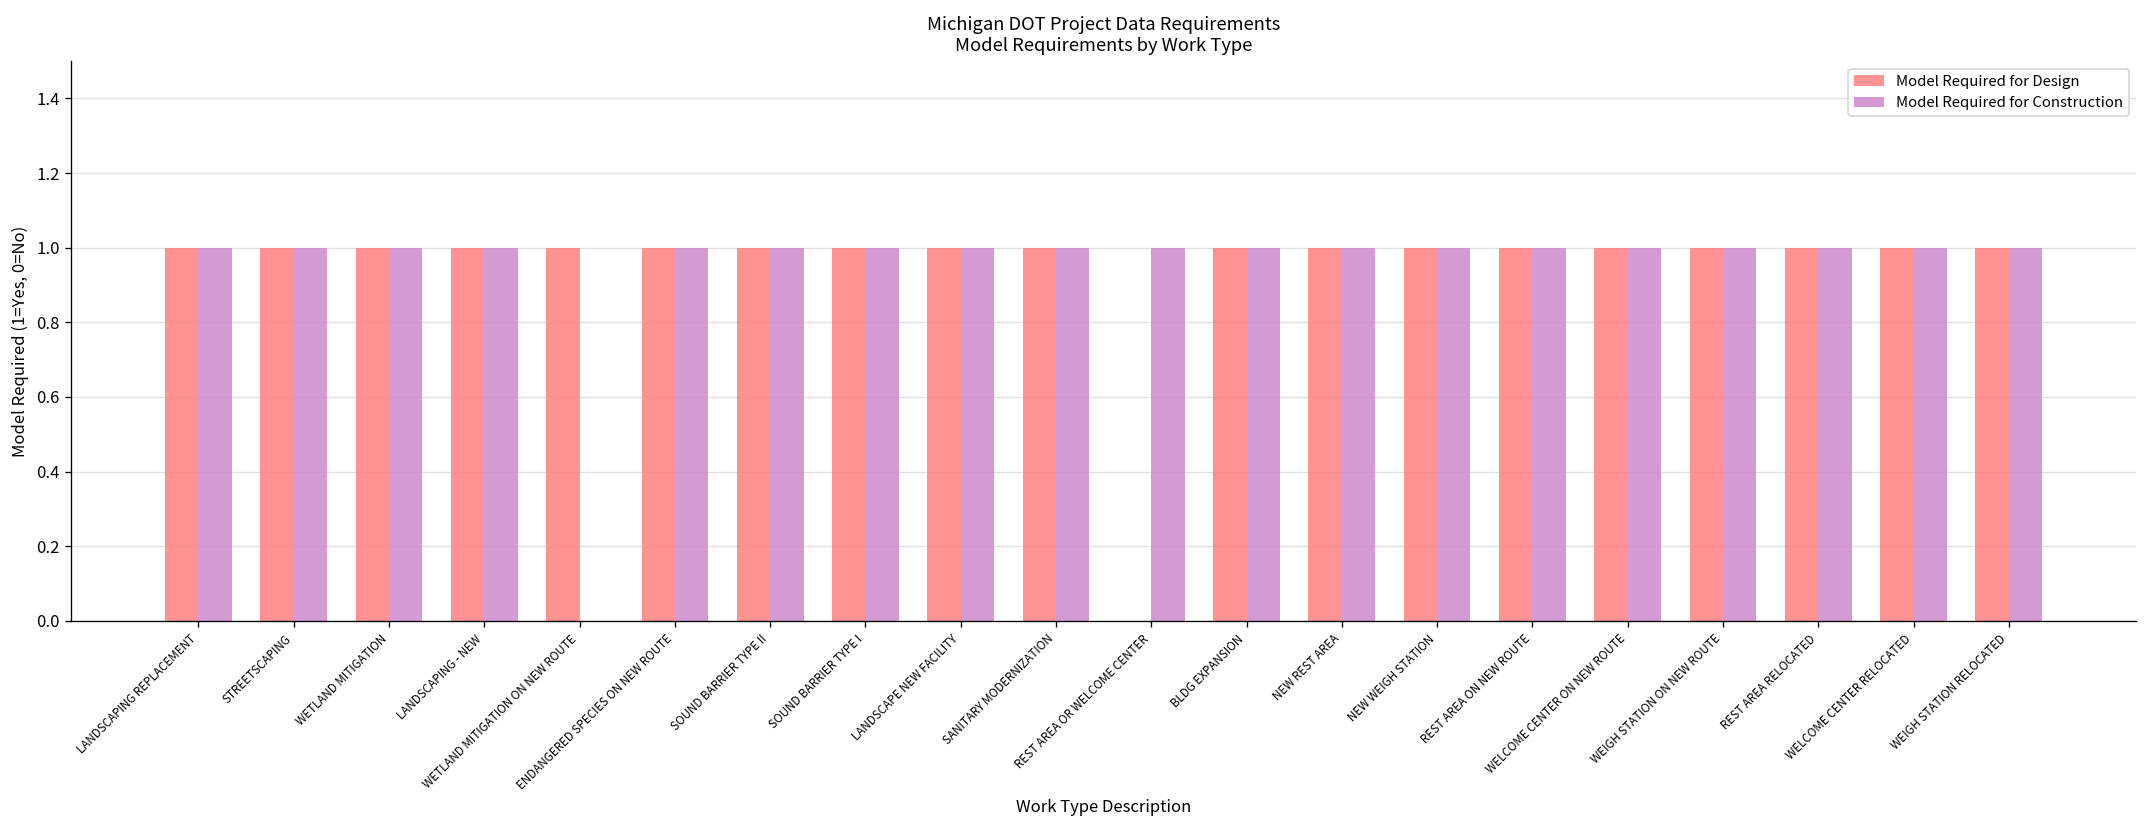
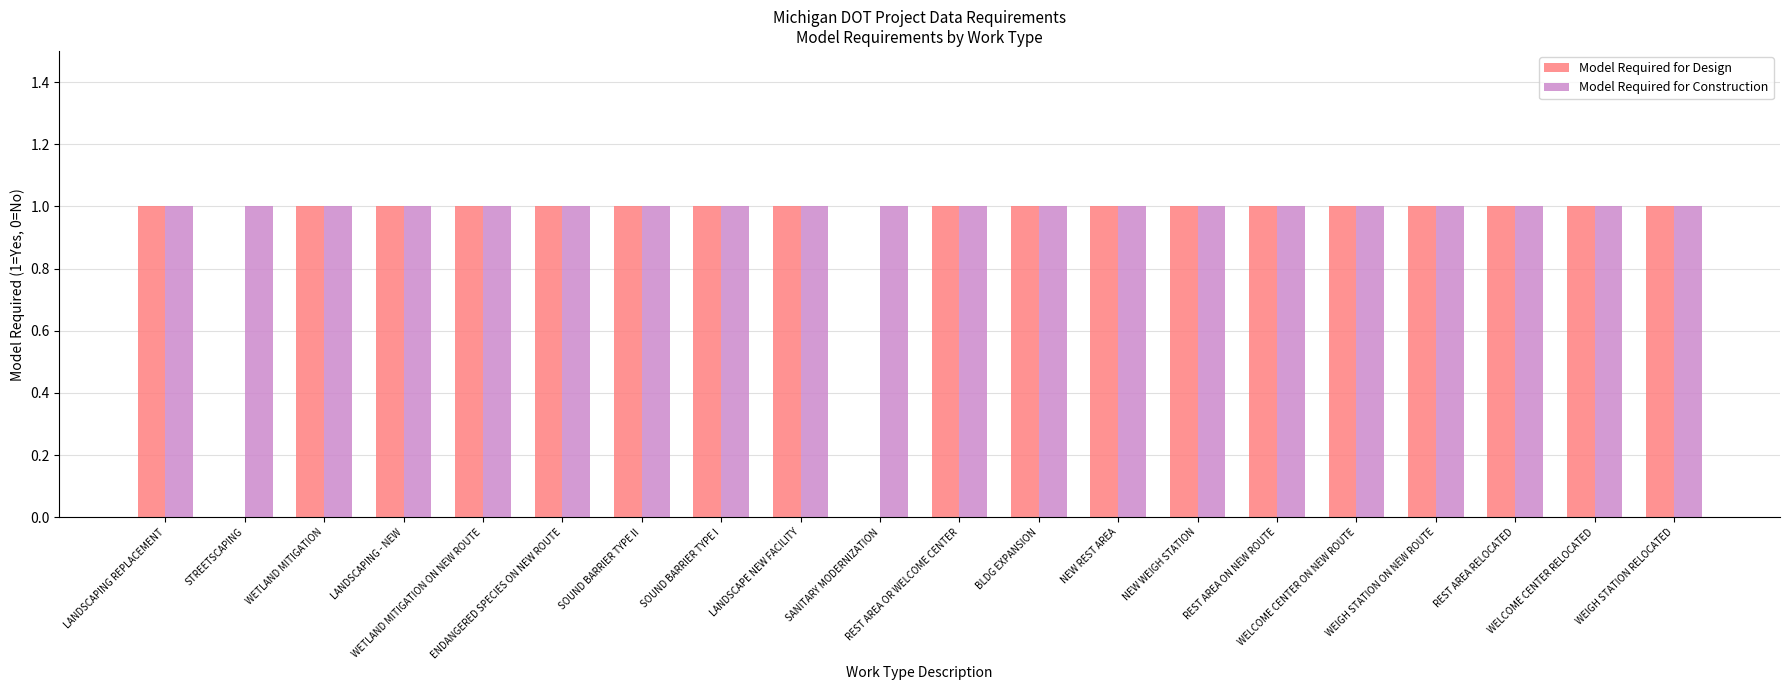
Model Required for Design, STREETSCAPING: 1 -> 0
Model Required for Construction, WETLAND MITIGATION ON NEW ROUTE: 0 -> 1
Model Required for Design, SANITARY MODERNIZATION: 1 -> 0
Model Required for Design, REST AREA OR WELCOME CENTER: 0 -> 1
